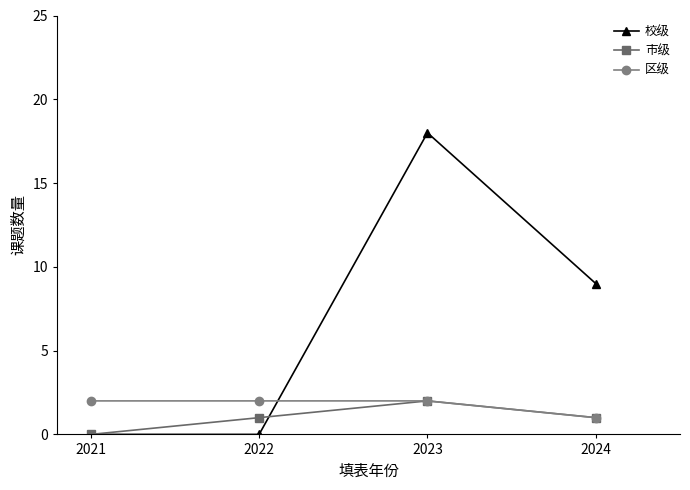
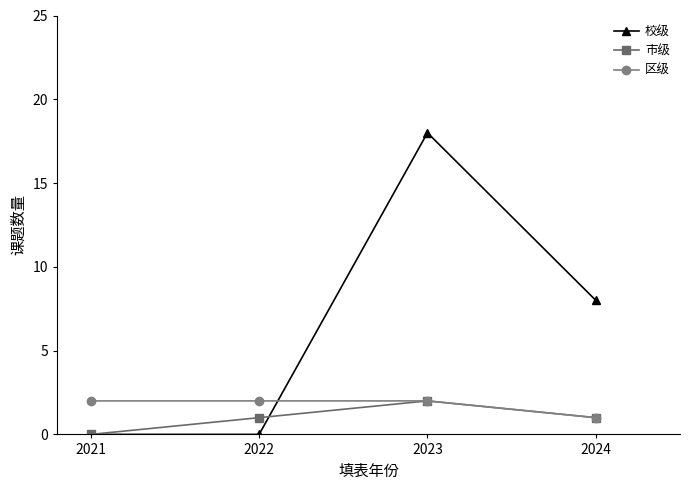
校级, 2024: 9 -> 8
